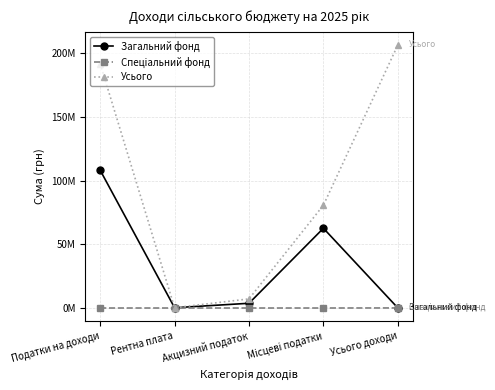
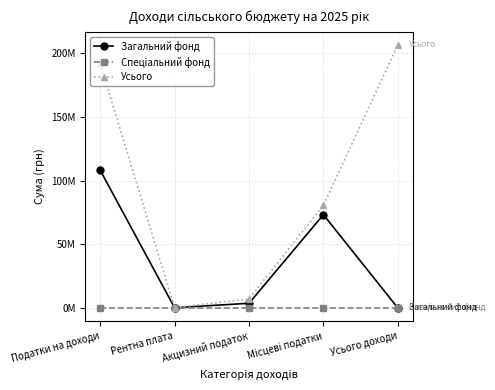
Загальний фонд, Місцеві податки: 63000000 -> 73000000
